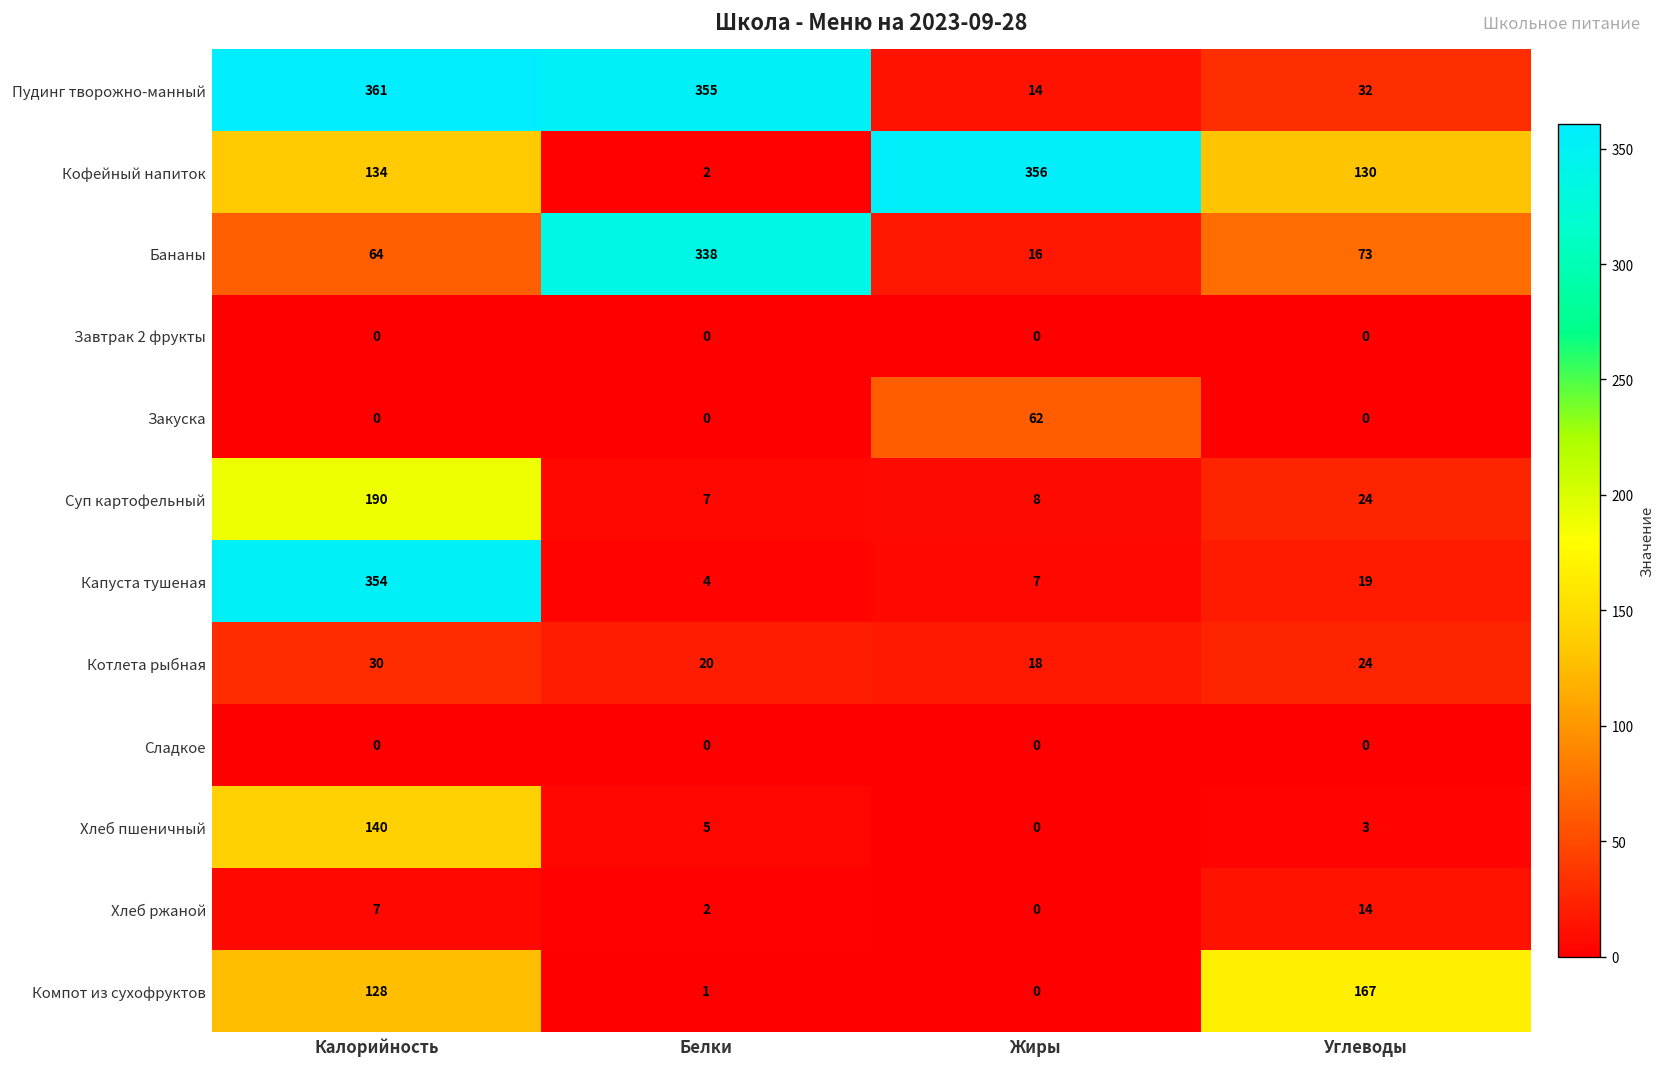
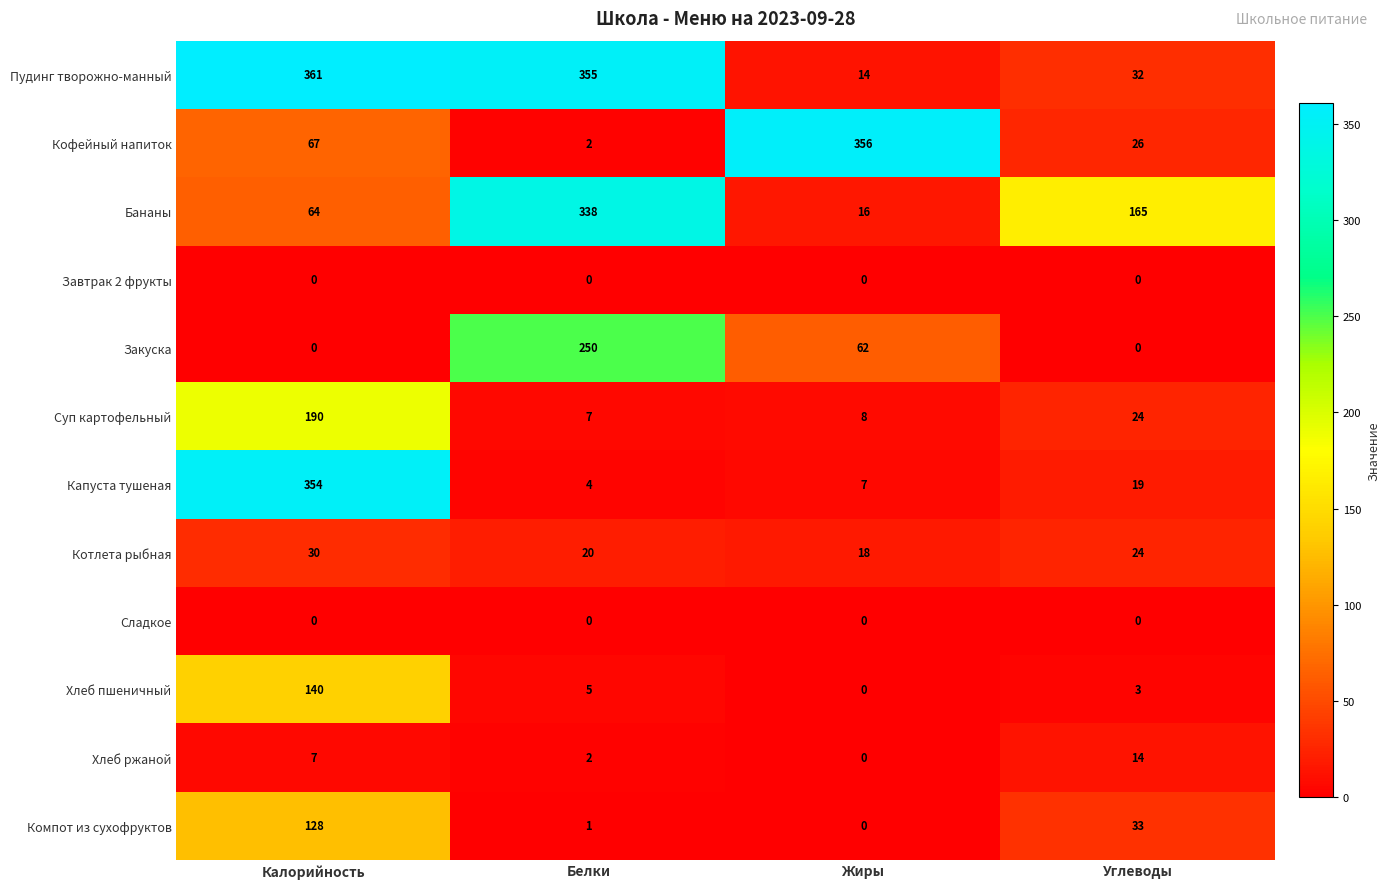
Кофейный напиток, Калорийность: 134 -> 67
Кофейный напиток, Углеводы: 130 -> 26
Бананы, Углеводы: 73 -> 165
Закуска, Белки: 0 -> 250
Компот из сухофруктов, Углеводы: 167 -> 33
